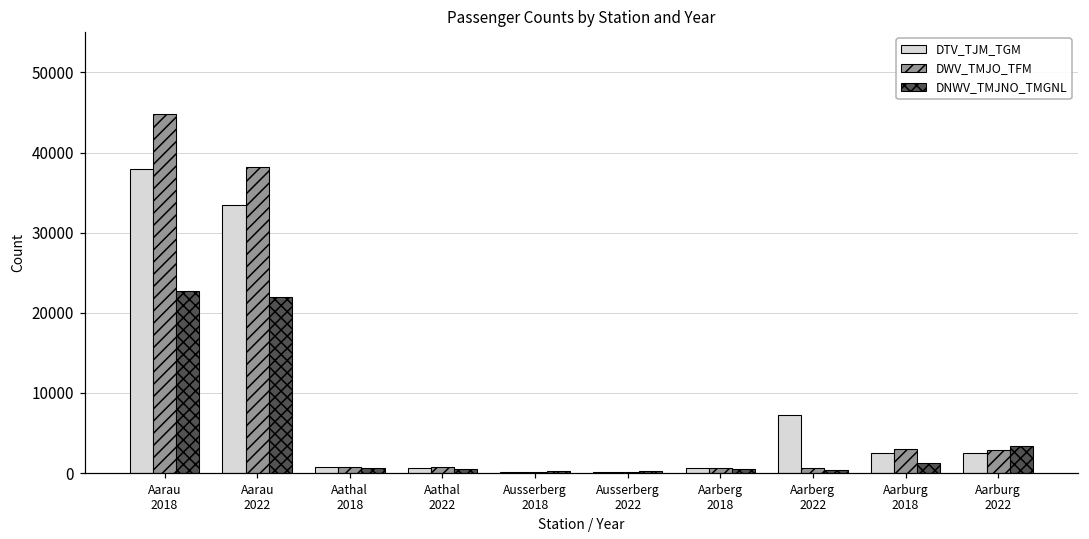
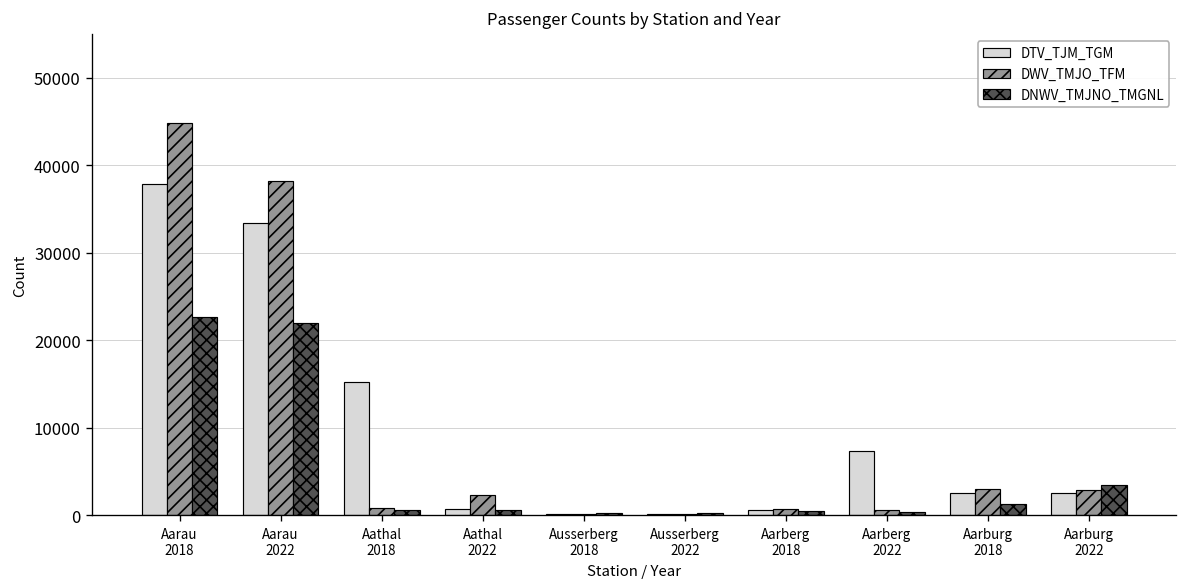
DTV_TJM_TGM, Aathal 2018: 1000 -> 15000
DWV_TMJO_TFM, Aathal 2022: 1000 -> 2000
